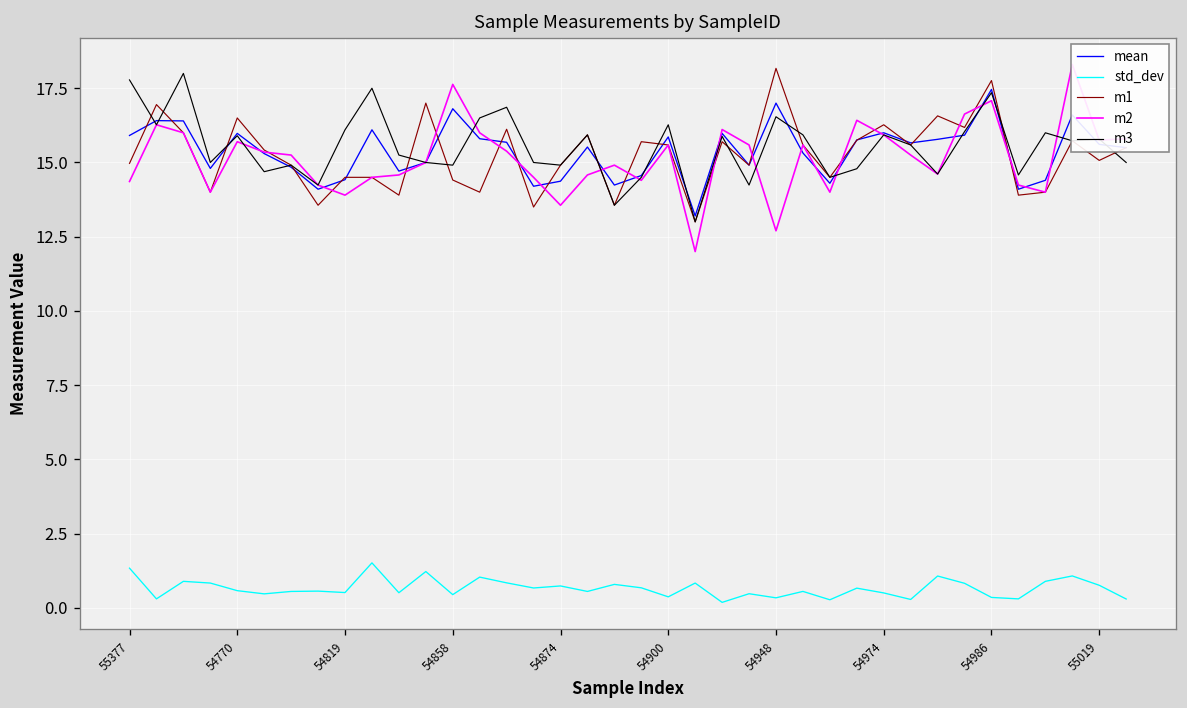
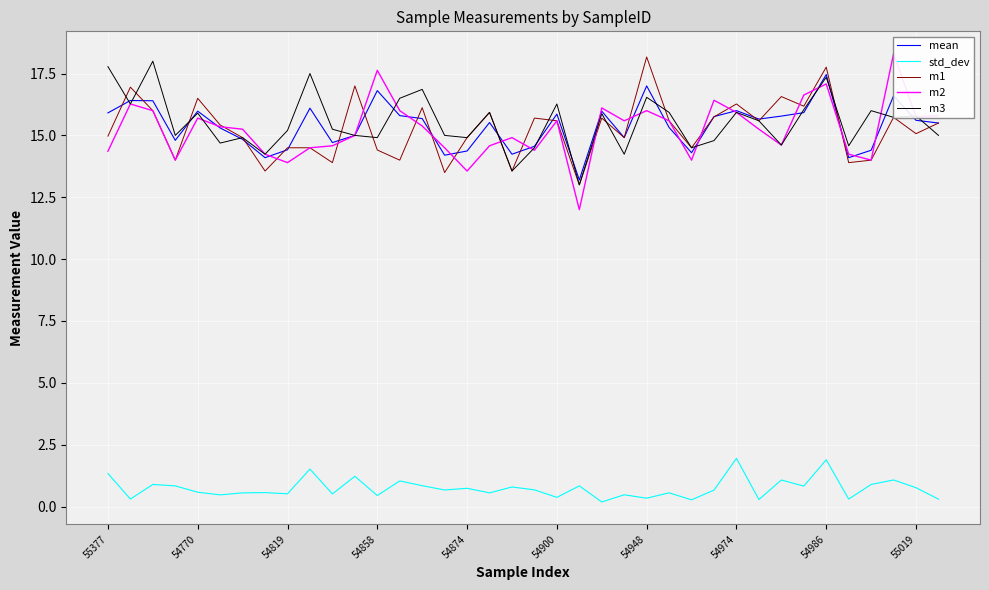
m3, 54819: 16.1 -> 15.2
m2, 54948: 12.7 -> 16.0
std_dev, 54974: 0.5 -> 1.9
std_dev, 54986: 0.4 -> 1.9
